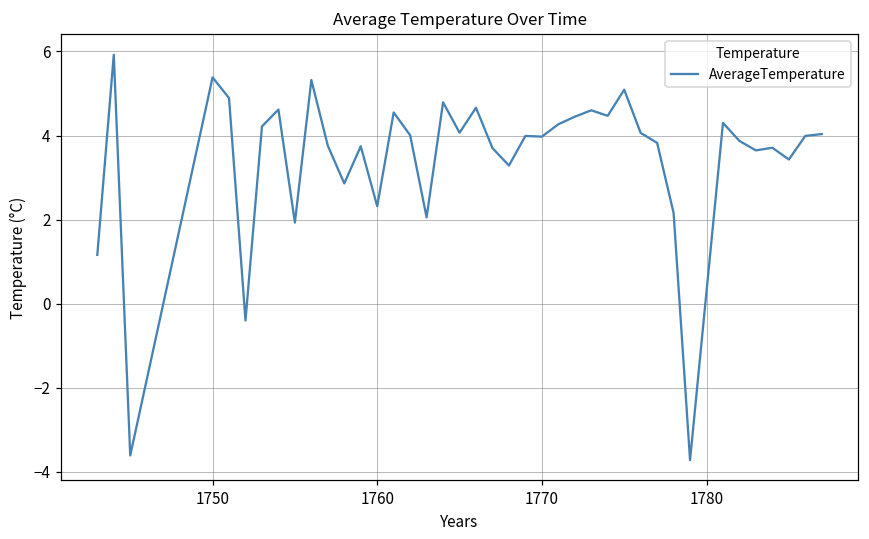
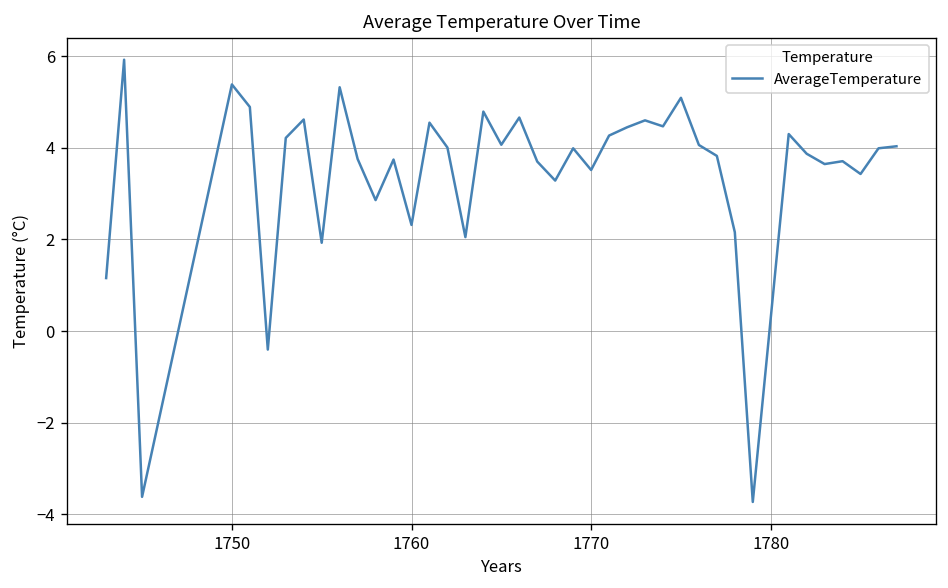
1770: 4.0 -> 3.5
